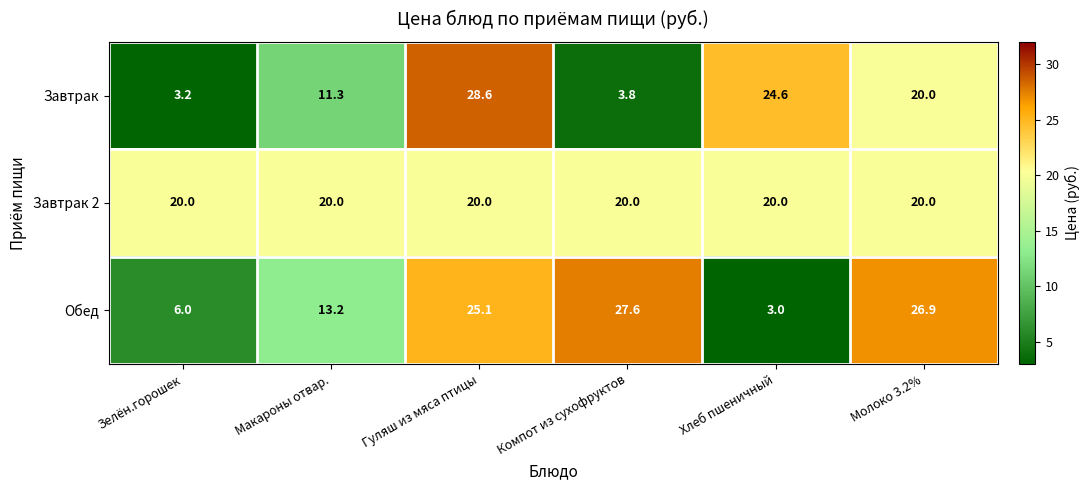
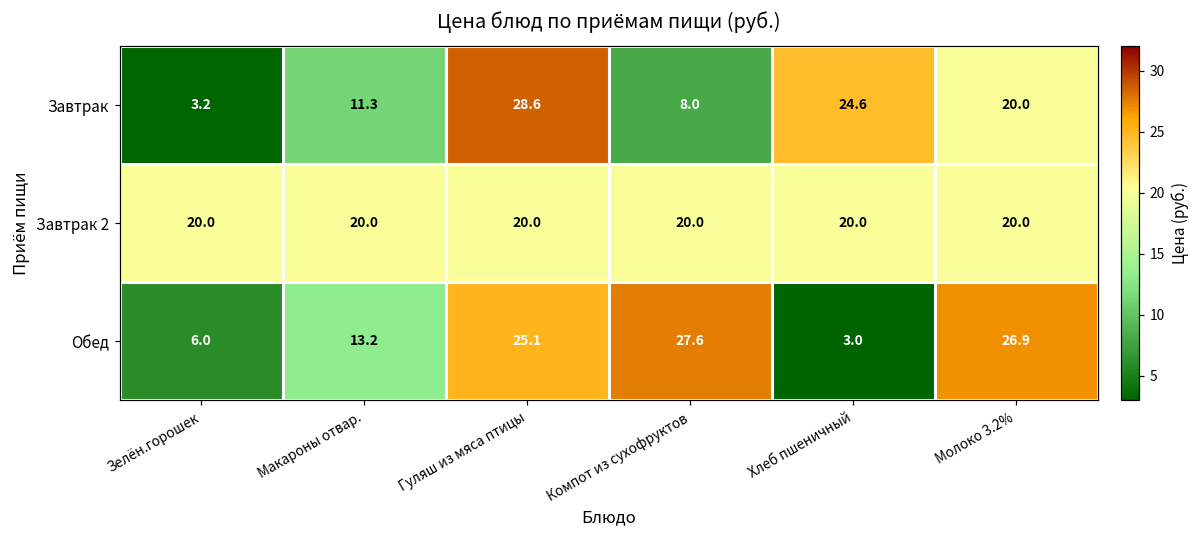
Завтрак, Компот из сухофруктов: 3.8 -> 8.0
